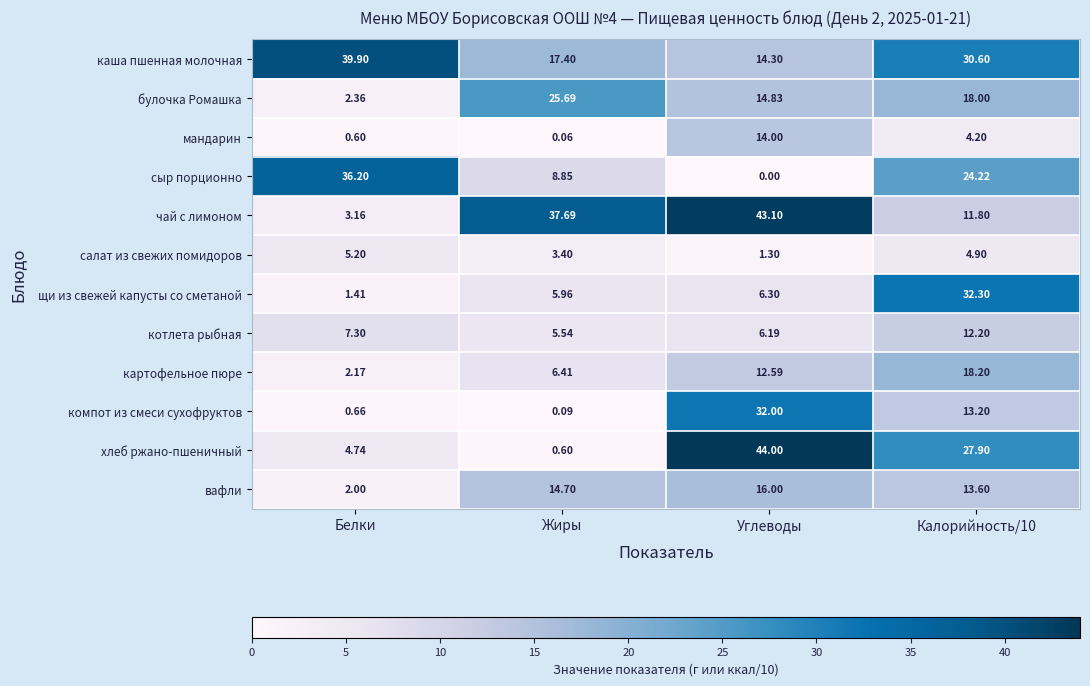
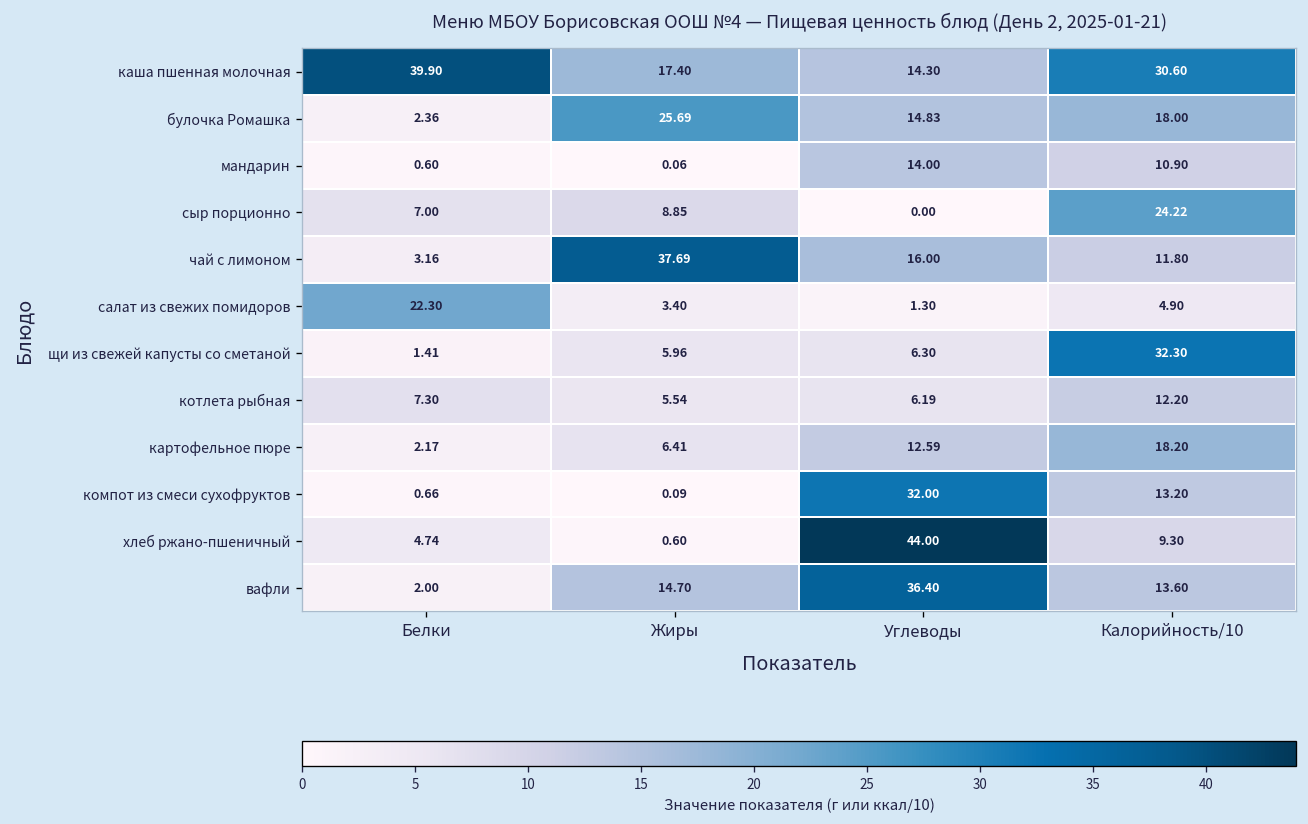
мандарин, Калорийность/10: 4.20 -> 10.90
сыр порционно, Белки: 36.20 -> 7.00
чай с лимоном, Углеводы: 43.10 -> 16.00
салат из свежих помидоров, Белки: 5.20 -> 22.30
хлеб ржано-пшеничный, Калорийность/10: 27.90 -> 9.30
вафли, Углеводы: 16.00 -> 36.40
